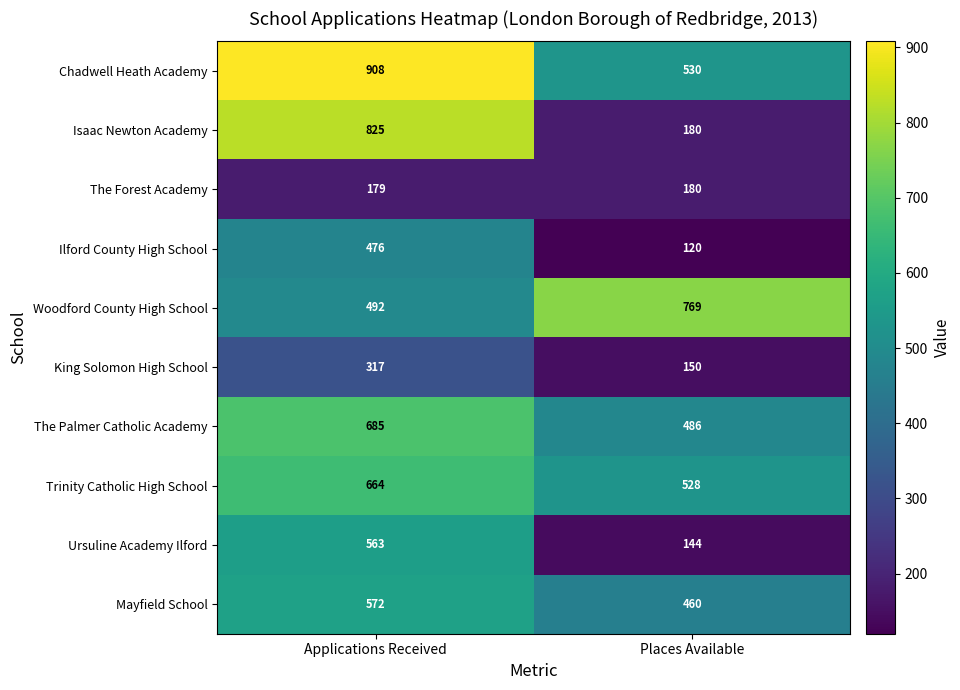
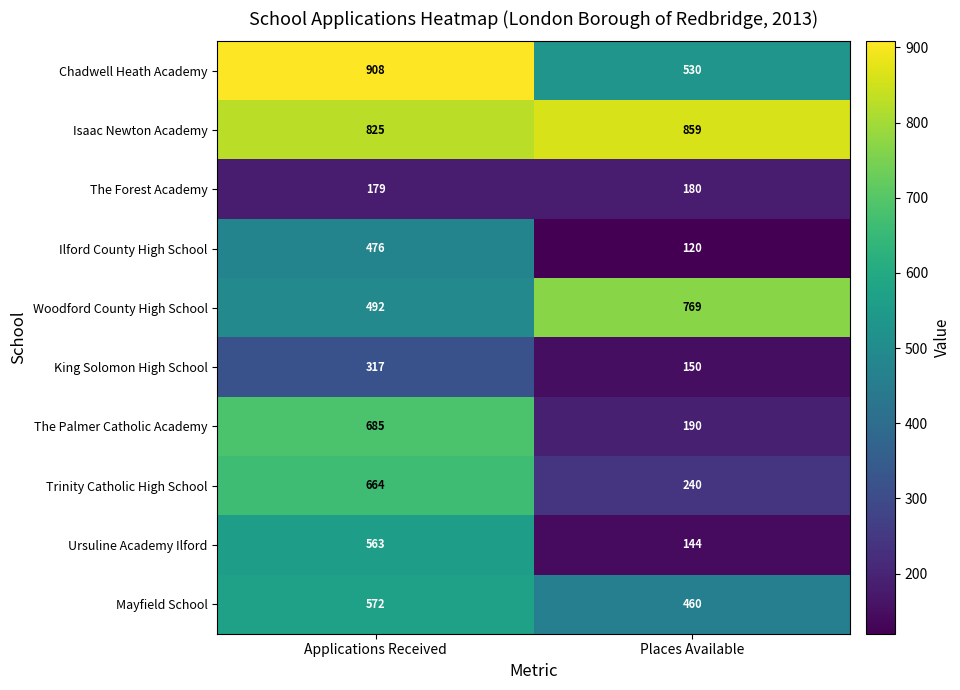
Isaac Newton Academy, Places Available: 180 -> 859
The Palmer Catholic Academy, Places Available: 486 -> 190
Trinity Catholic High School, Places Available: 528 -> 240
